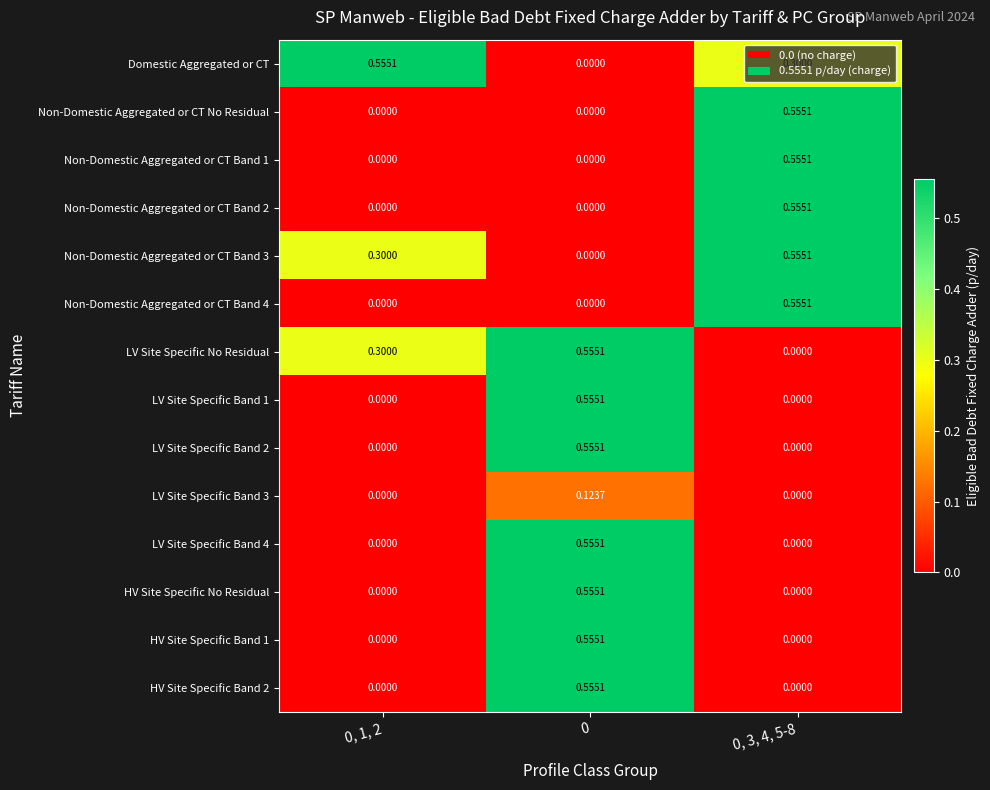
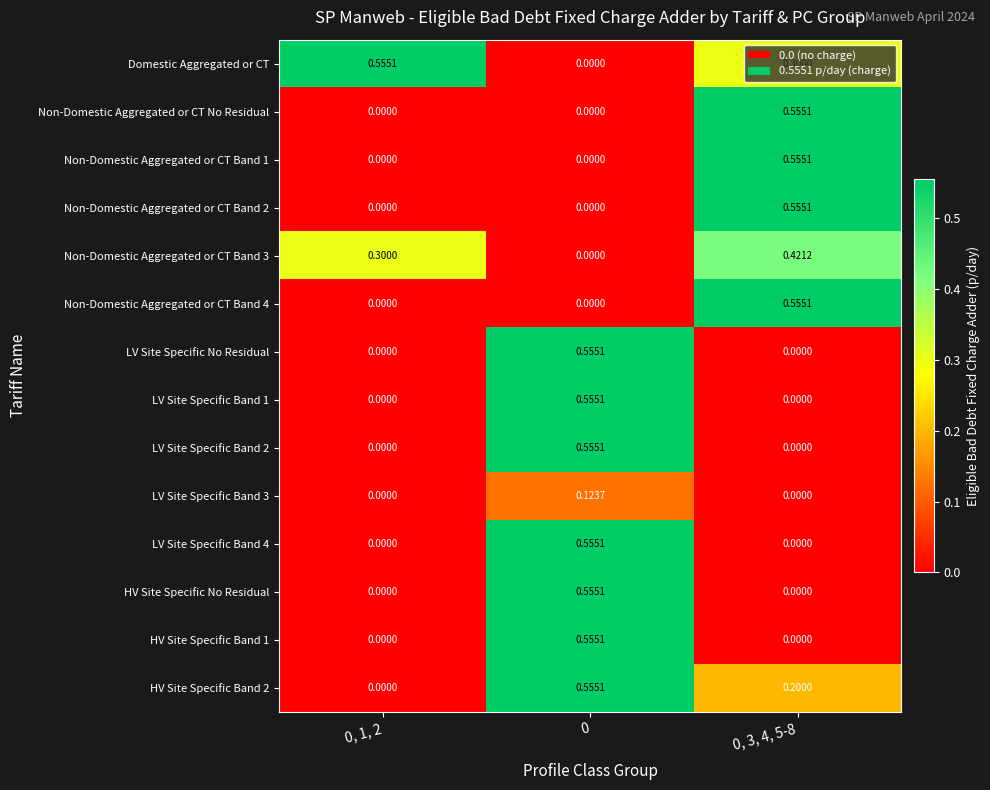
Non-Domestic Aggregated or CT Band 3, 0, 3, 4, 5-8: 0.5551 -> 0.4212
LV Site Specific No Residual, 0, 1, 2: 0.3000 -> 0.0000
HV Site Specific Band 2, 0, 3, 4, 5-8: 0.0000 -> 0.2000
